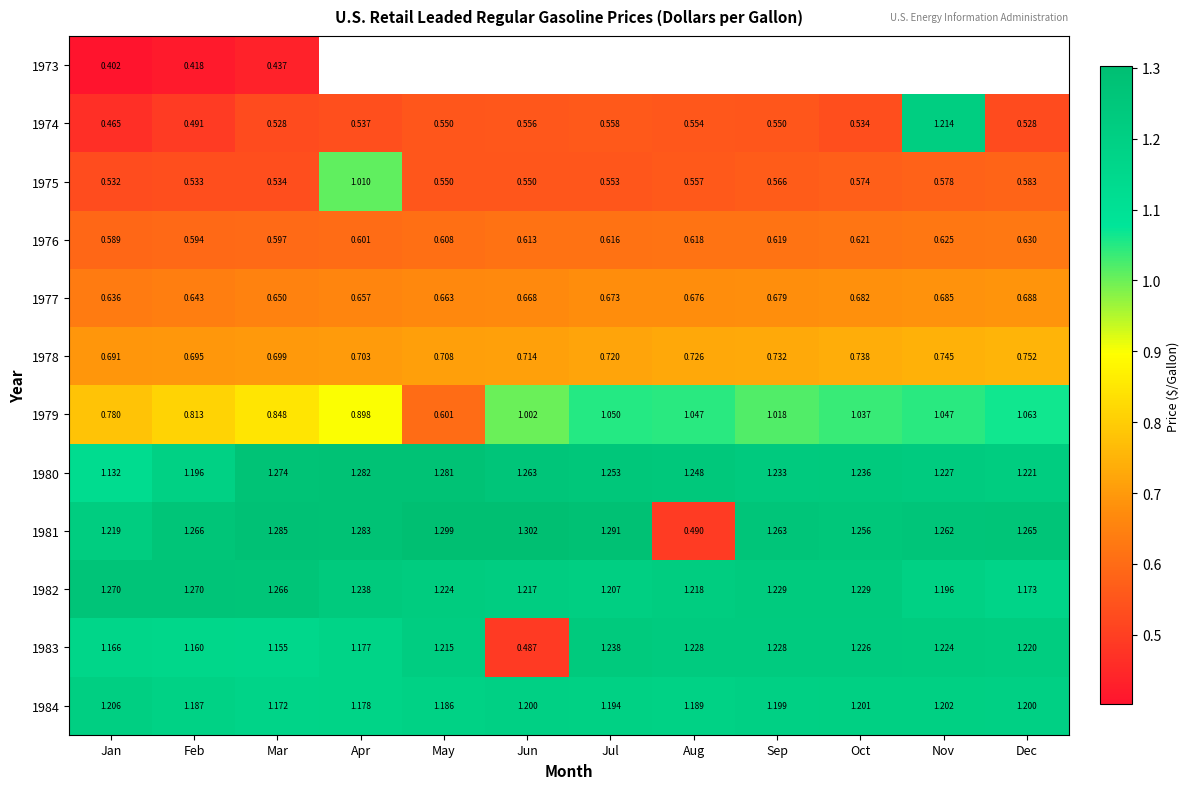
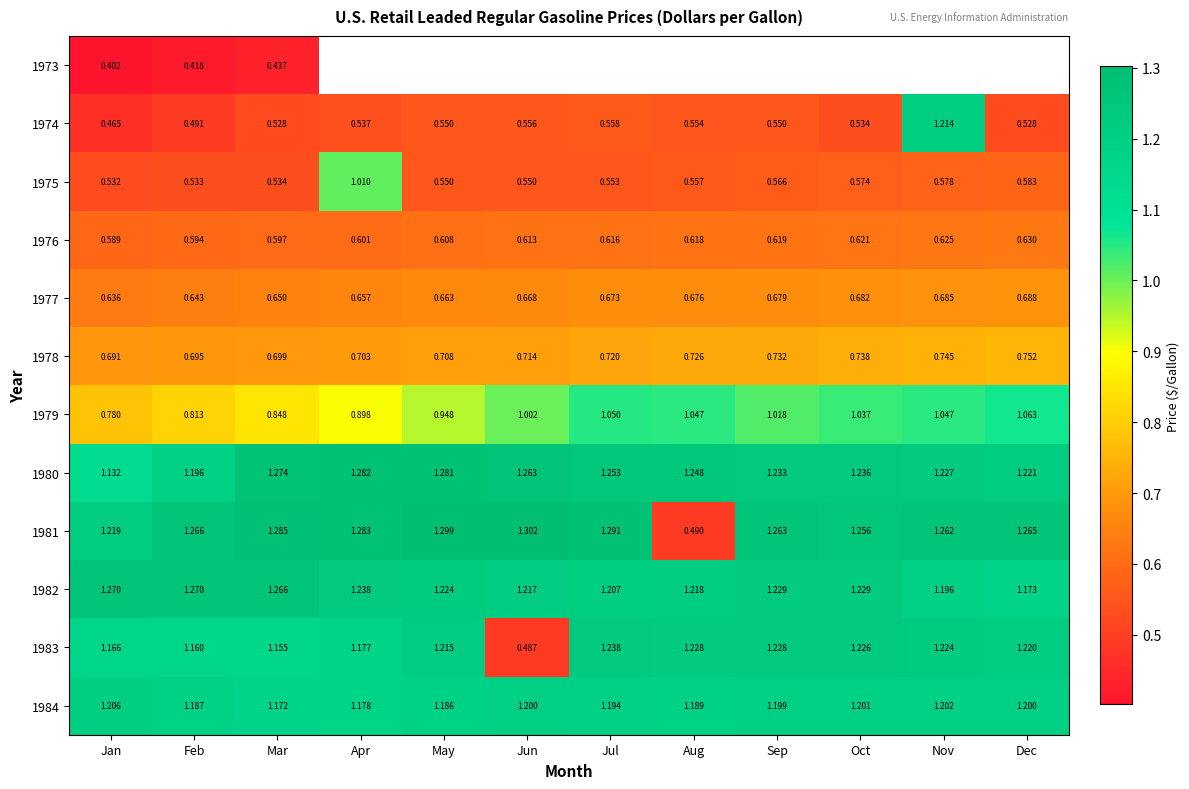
1979, May: 0.601 -> 0.948
